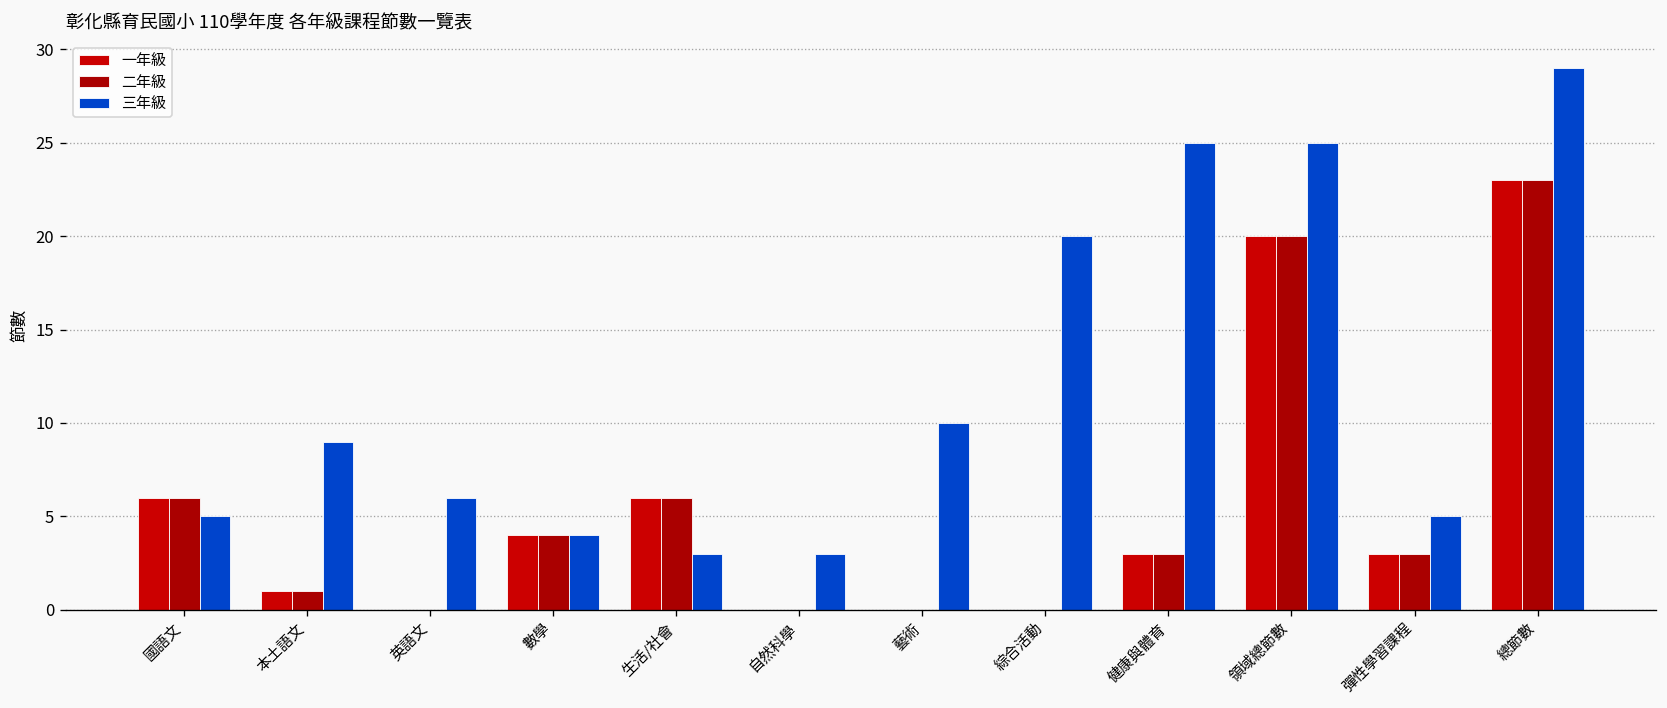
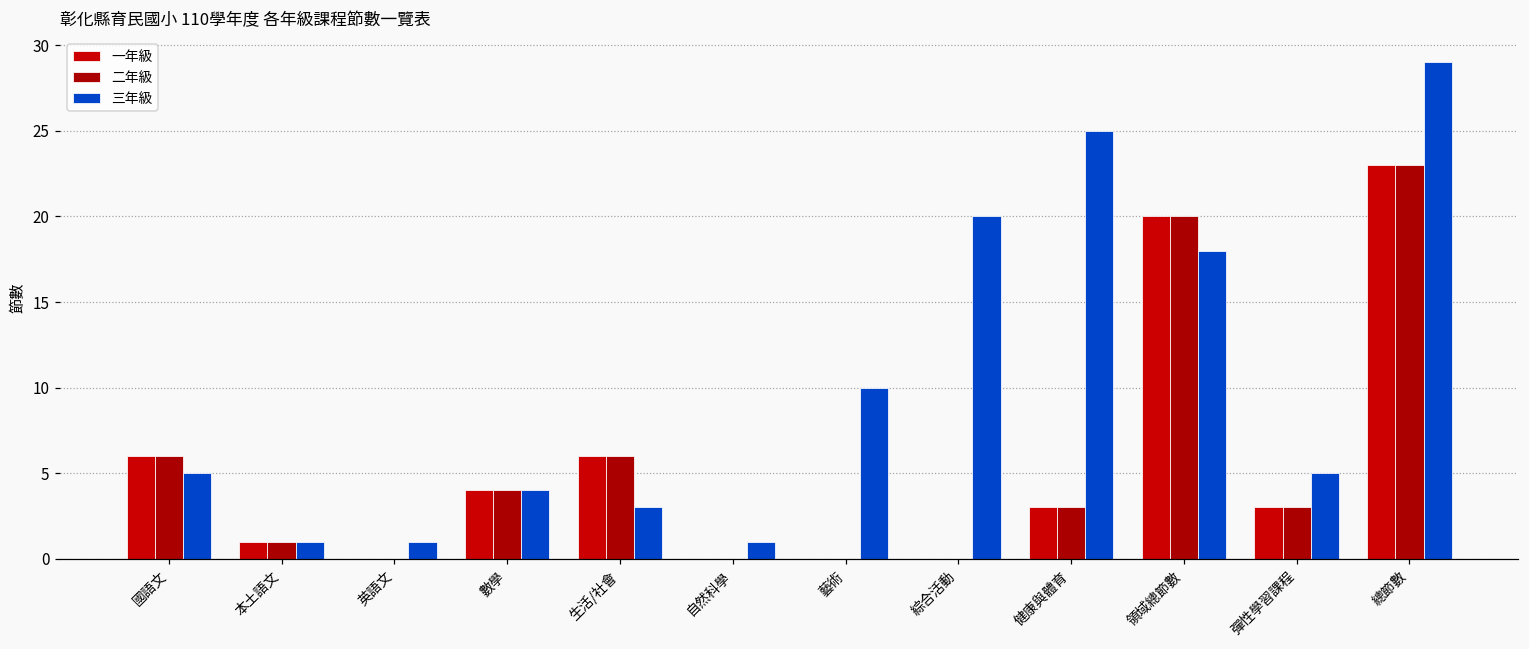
三年級, 本土語文: 9 -> 1
三年級, 英語文: 6 -> 1
三年級, 自然科學: 3 -> 1
三年級, 領域總節數: 25 -> 18
